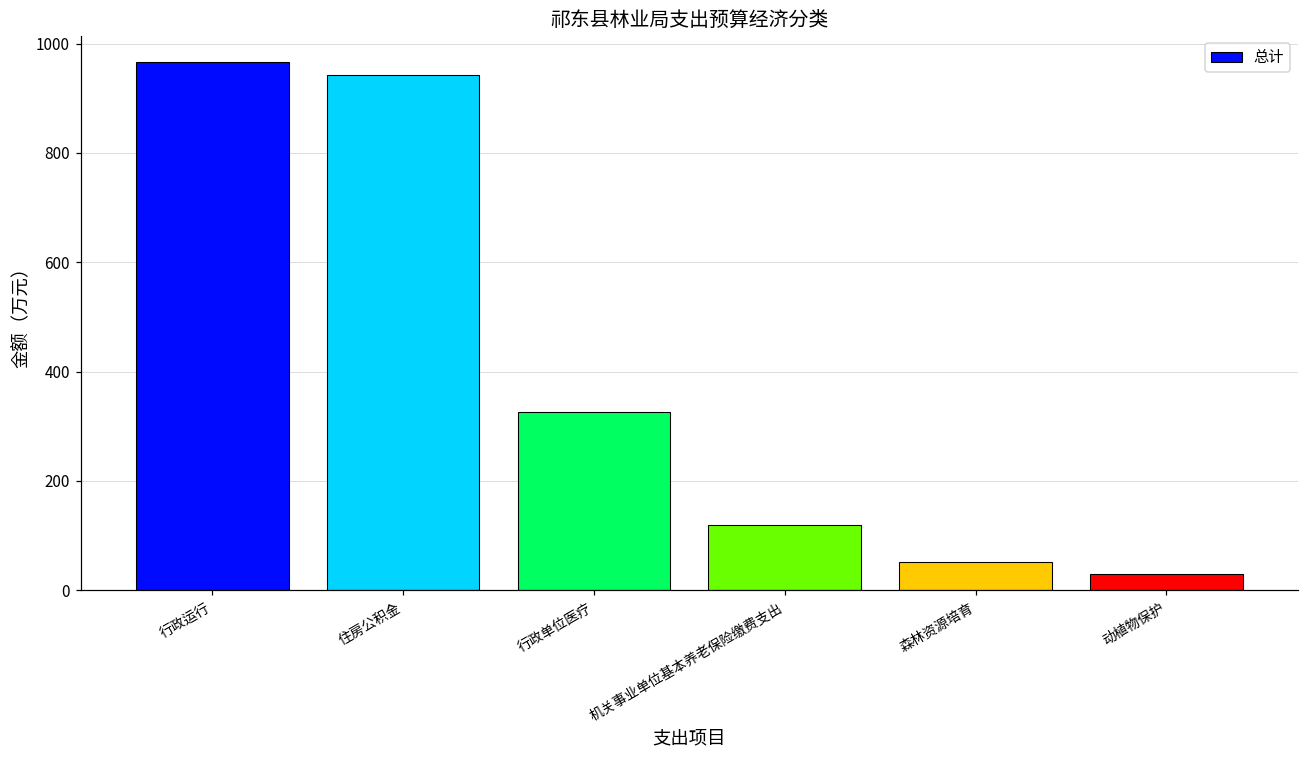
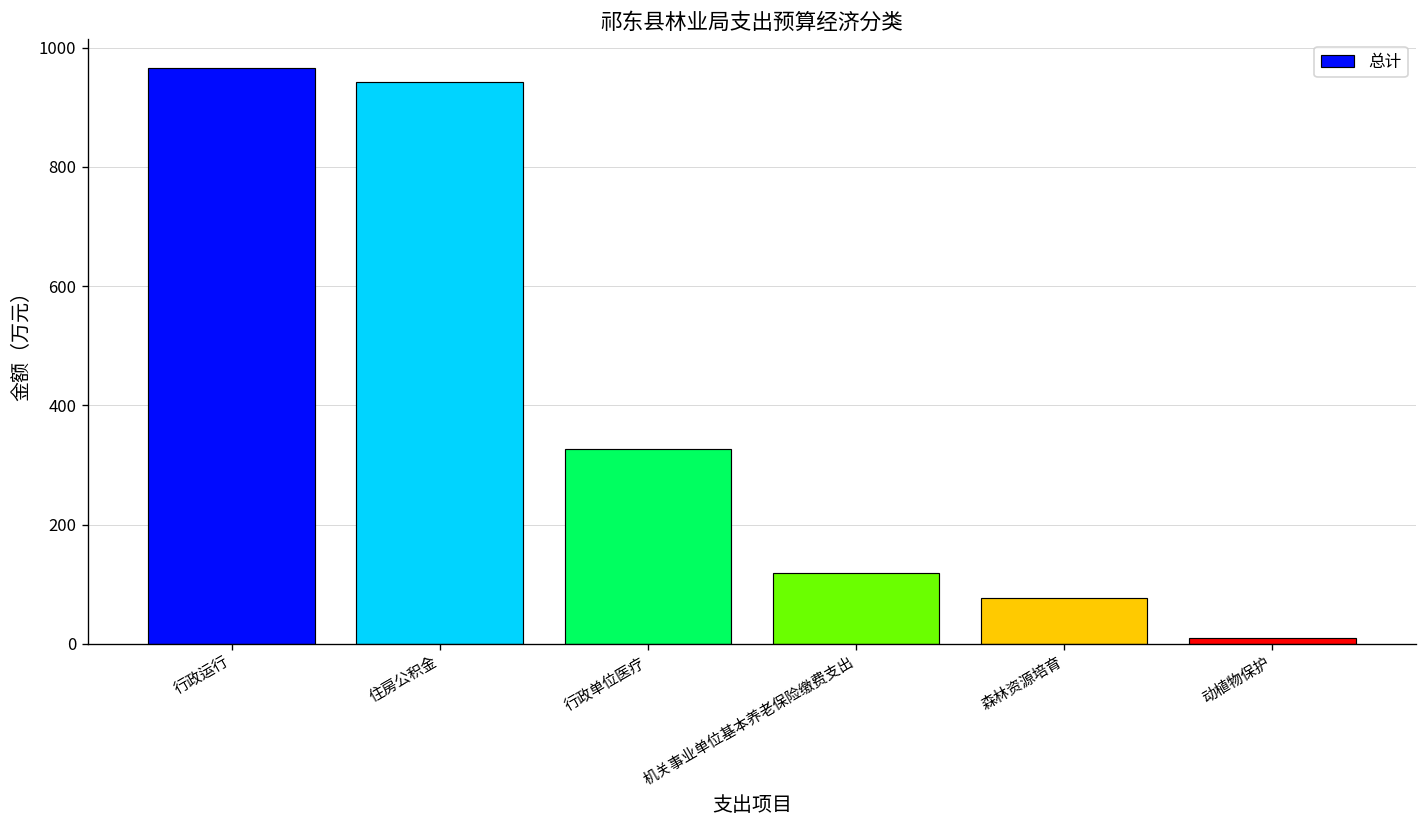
森林资源培育: 50 -> 80
动植物保护: 30 -> 10
